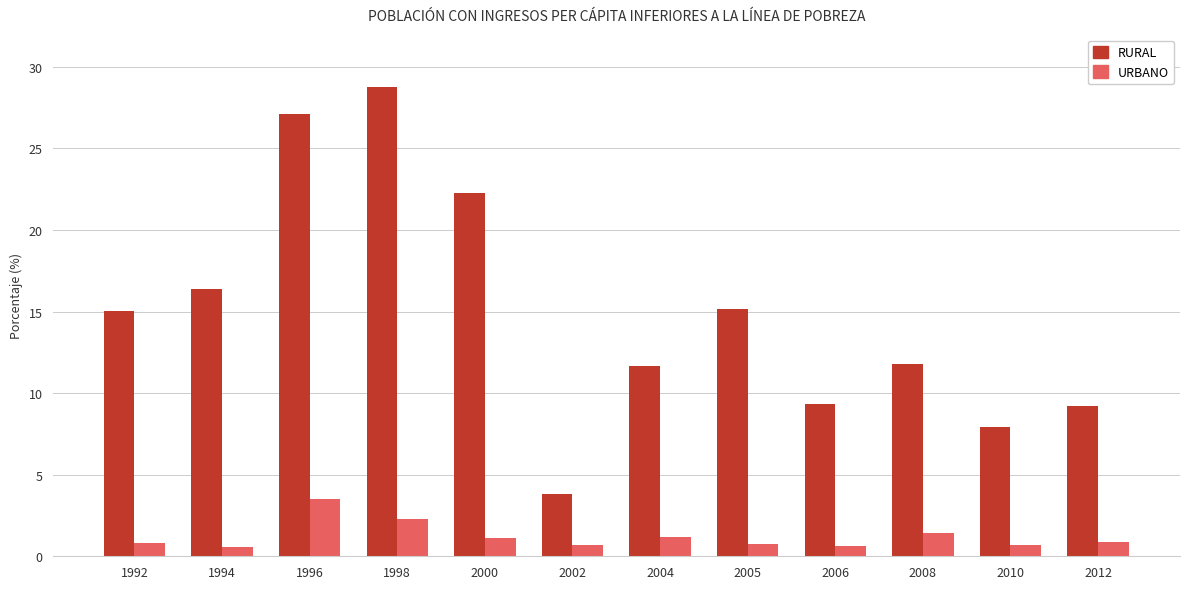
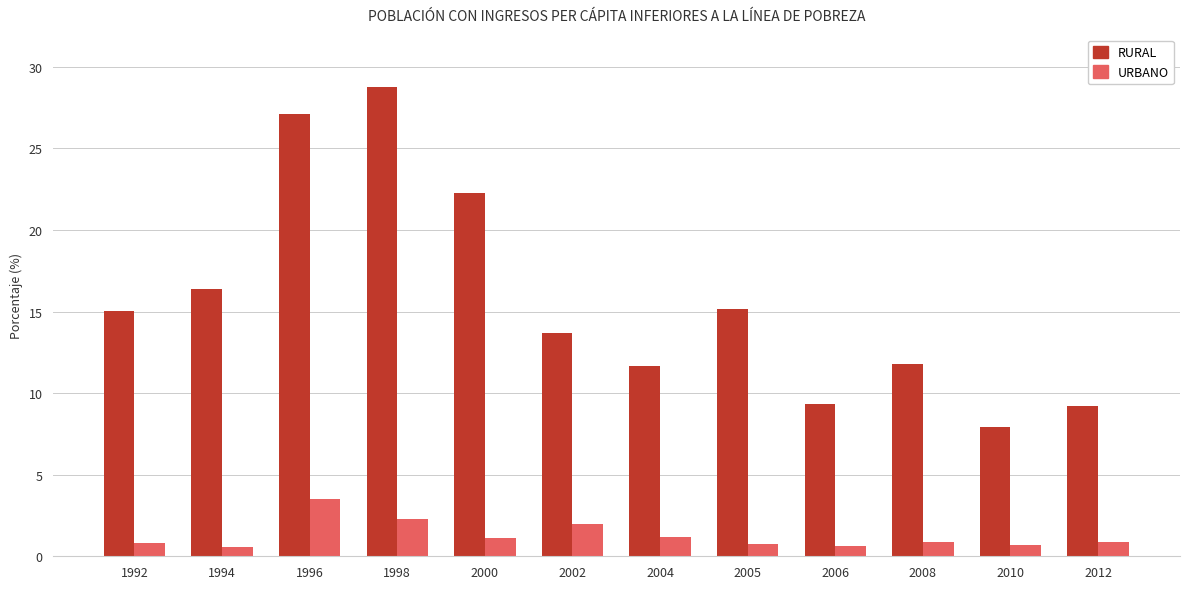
RURAL, 2002: 3.8 -> 13.7
URBANO, 2002: 0.7 -> 2.0
URBANO, 2008: 1.4 -> 0.9
